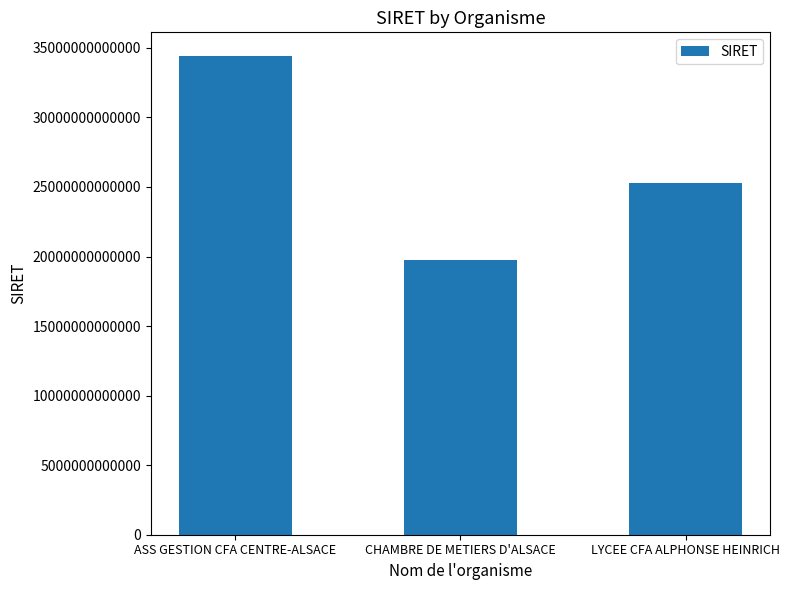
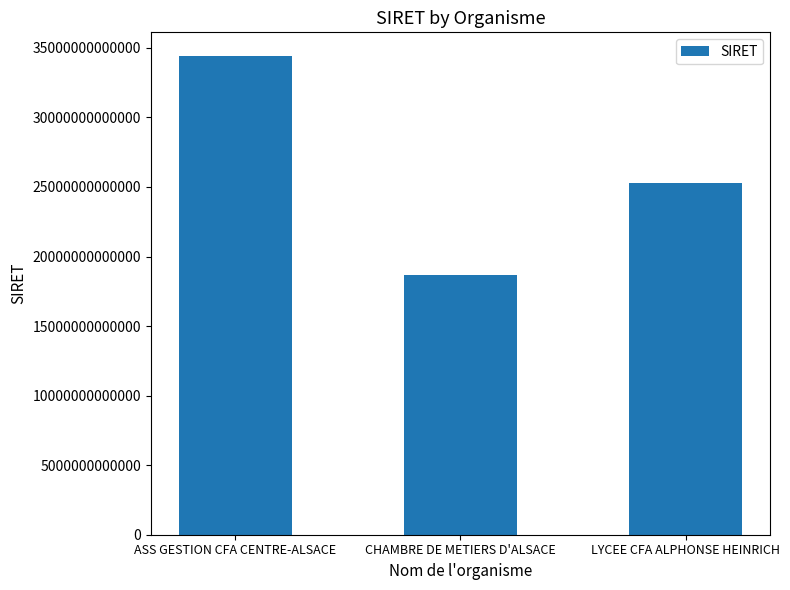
CHAMBRE DE METIERS D'ALSACE: 19700000000000 -> 18700000000000
